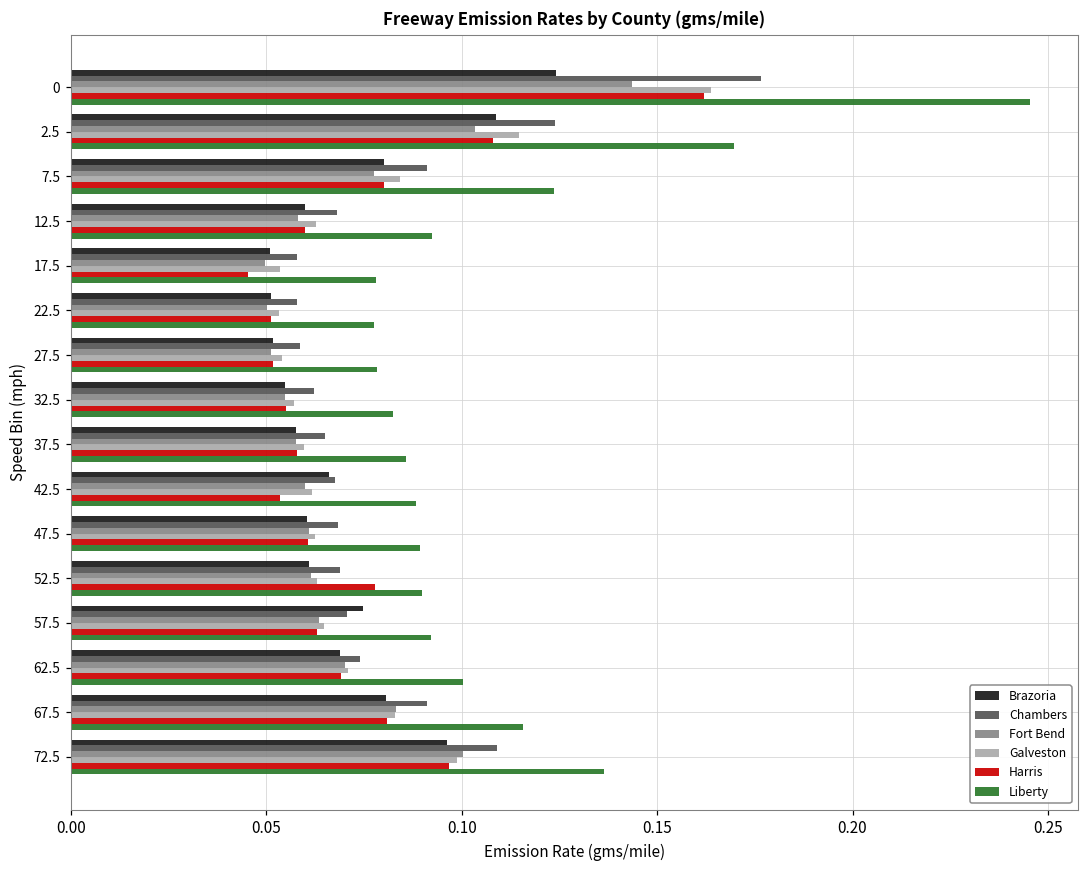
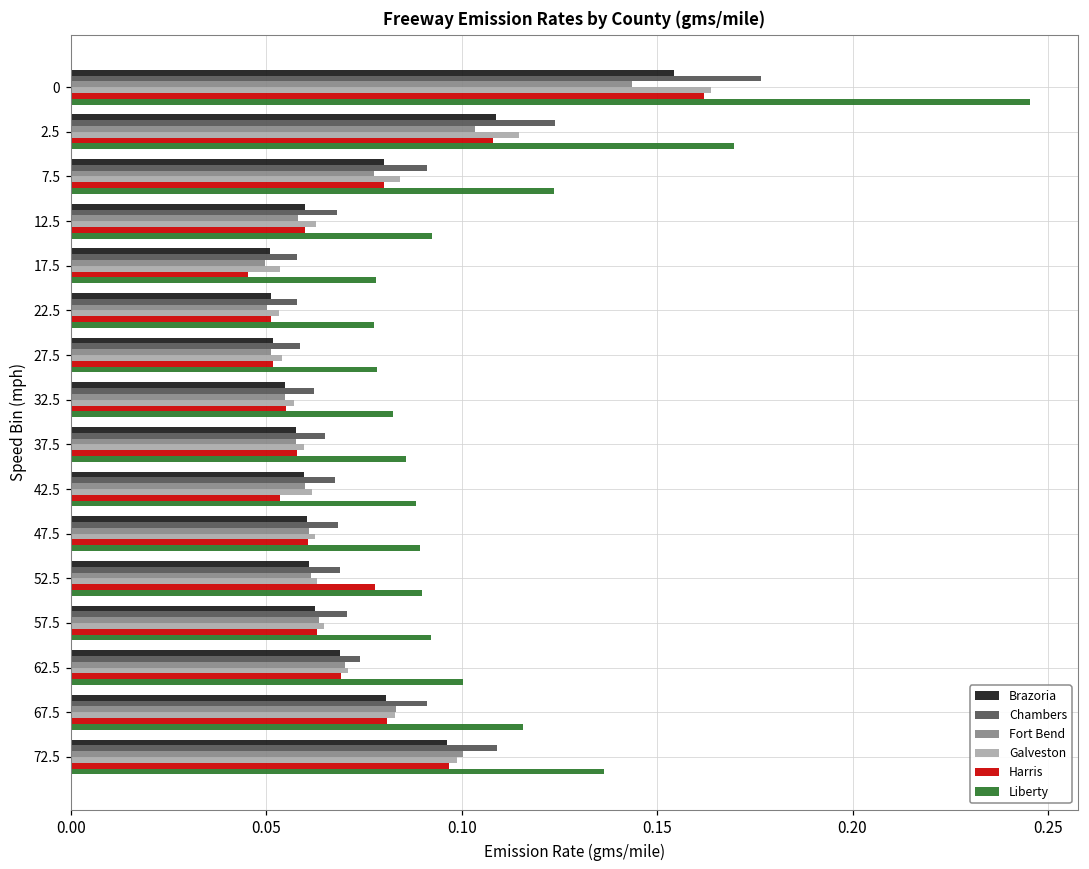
Brazoria, 0: 0.124 -> 0.154
Brazoria, 42.5: 0.066 -> 0.060
Brazoria, 57.5: 0.075 -> 0.063
